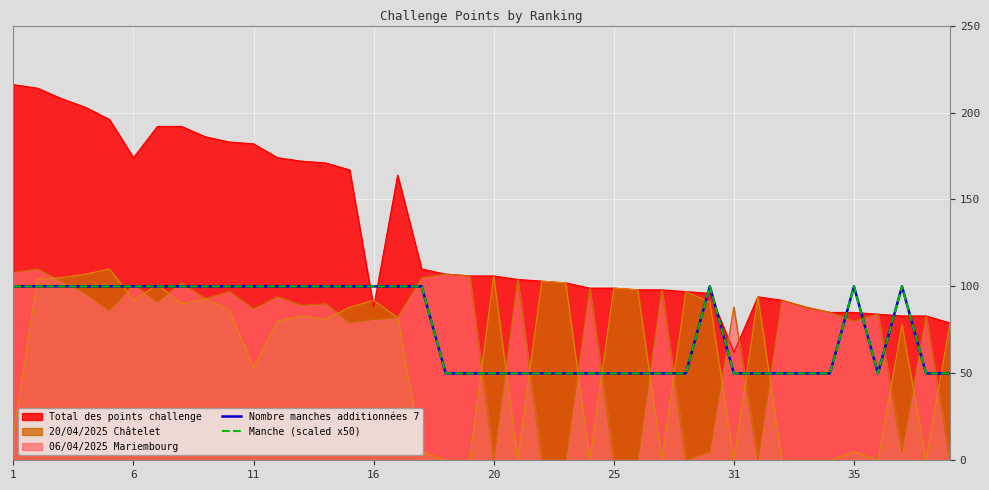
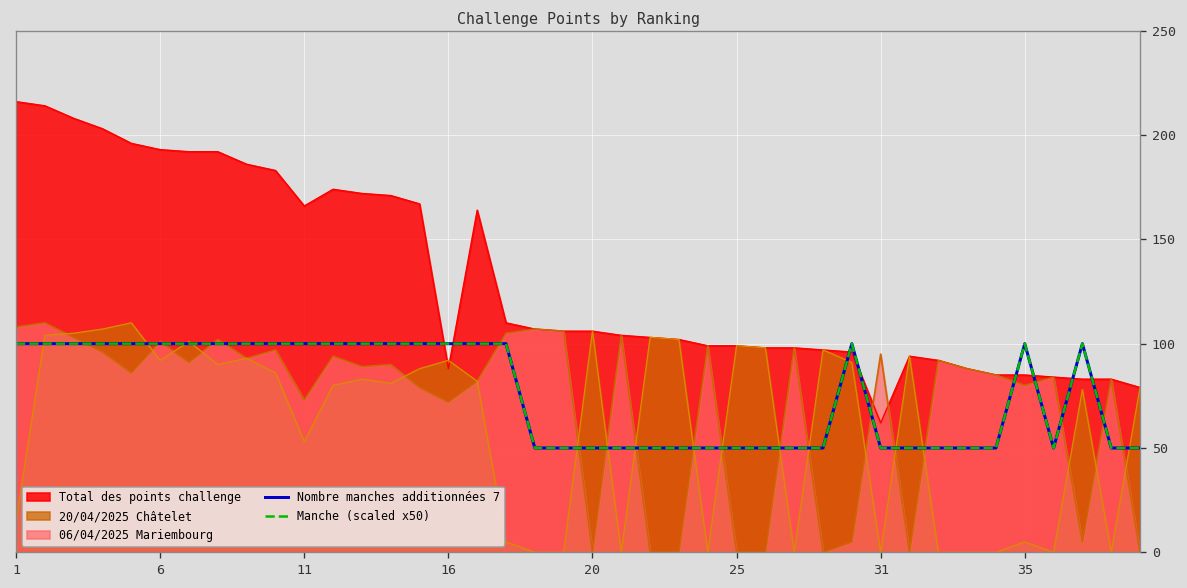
Total des points challenge, 6: 174 -> 193
Total des points challenge, 11: 182 -> 166
06/04/2025 Mariembourg, 11: 87 -> 73
06/04/2025 Mariembourg, 16: 81 -> 72
06/04/2025 Mariembourg, 31: 88 -> 95
